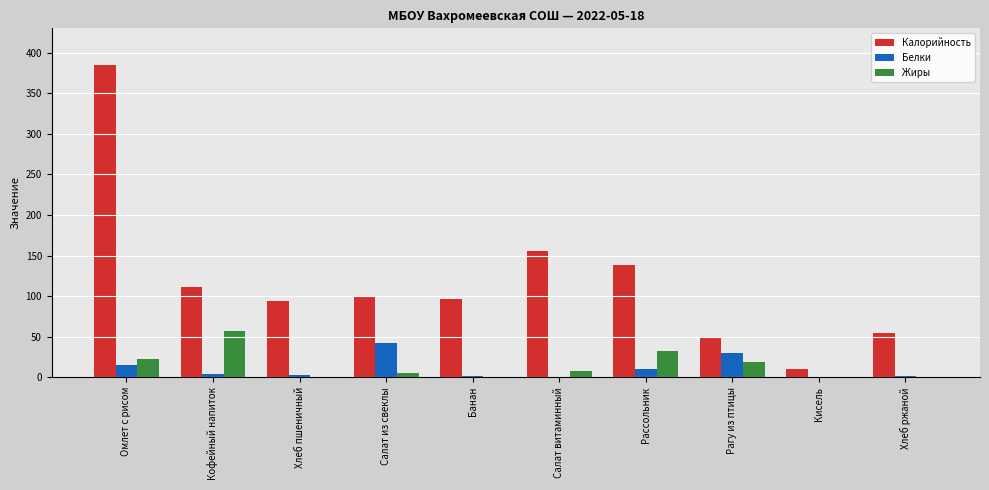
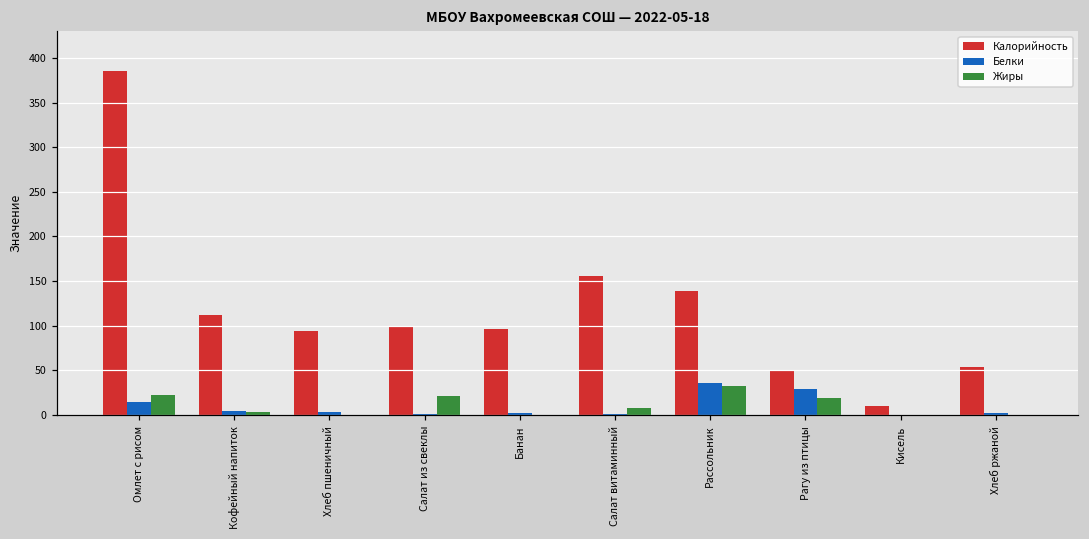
Жиры, Кофейный напиток: 60 -> 0
Белки, Салат из свеклы: 40 -> 0
Жиры, Салат из свеклы: 10 -> 20
Белки, Рассольник: 10 -> 40
